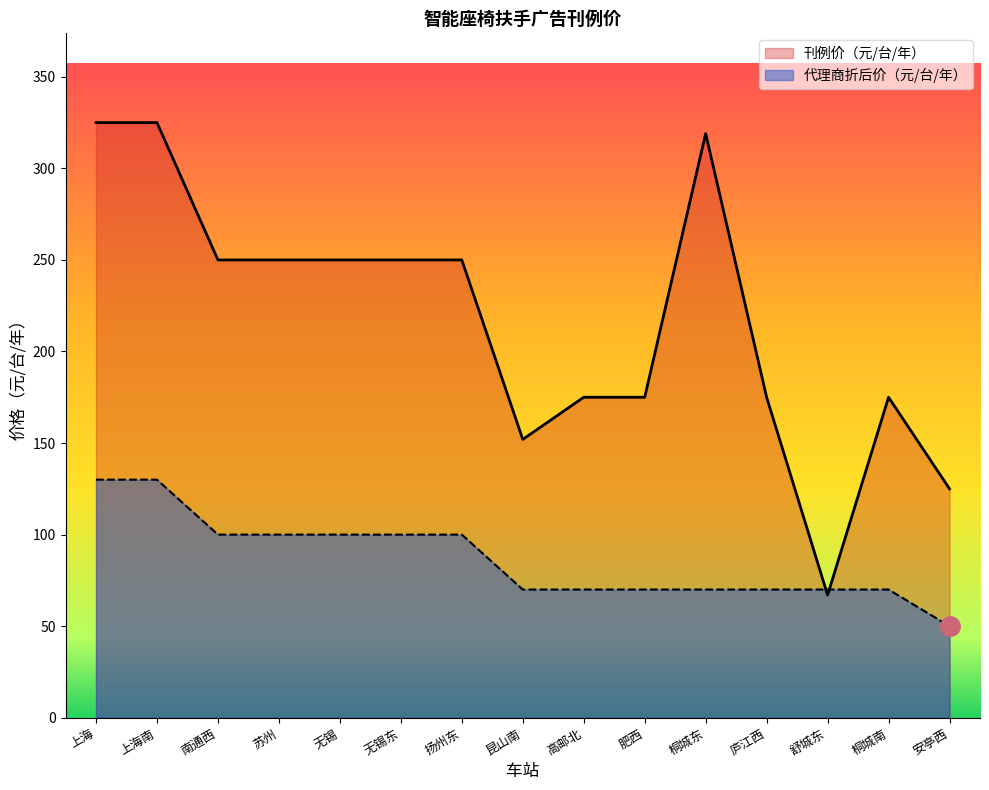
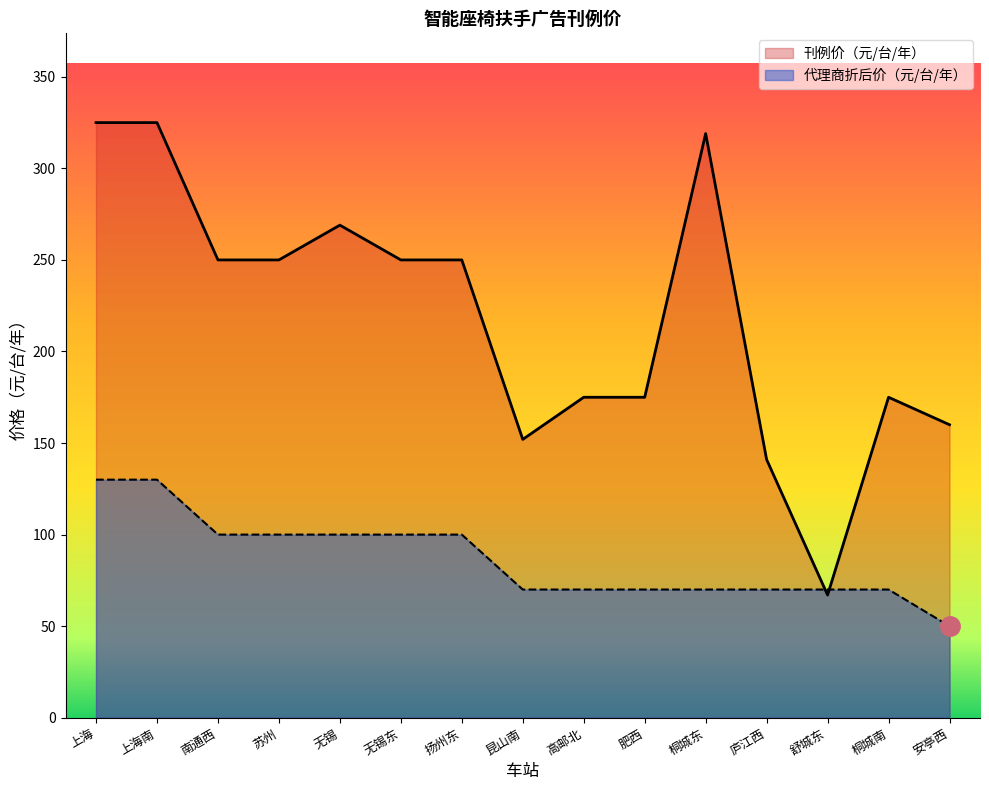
刊例价（元/台/年）, 无锡: 250 -> 269
刊例价（元/台/年）, 庐江西: 175 -> 141
刊例价（元/台/年）, 安亭西: 125 -> 160
